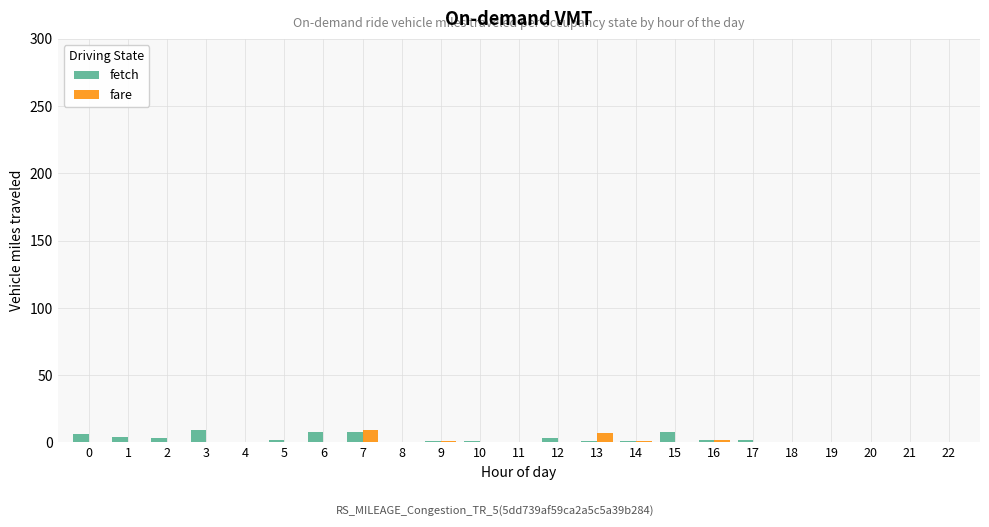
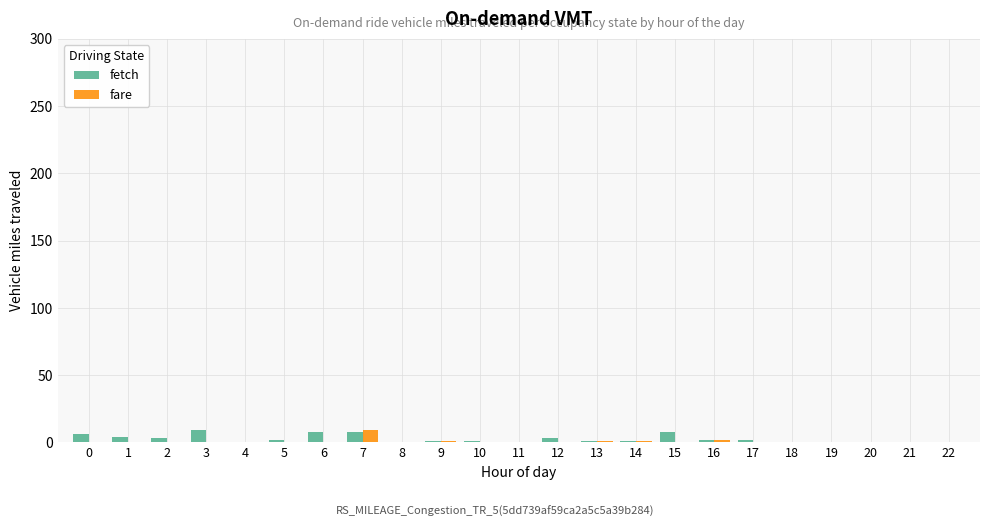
fare, 13: 7 -> 1
